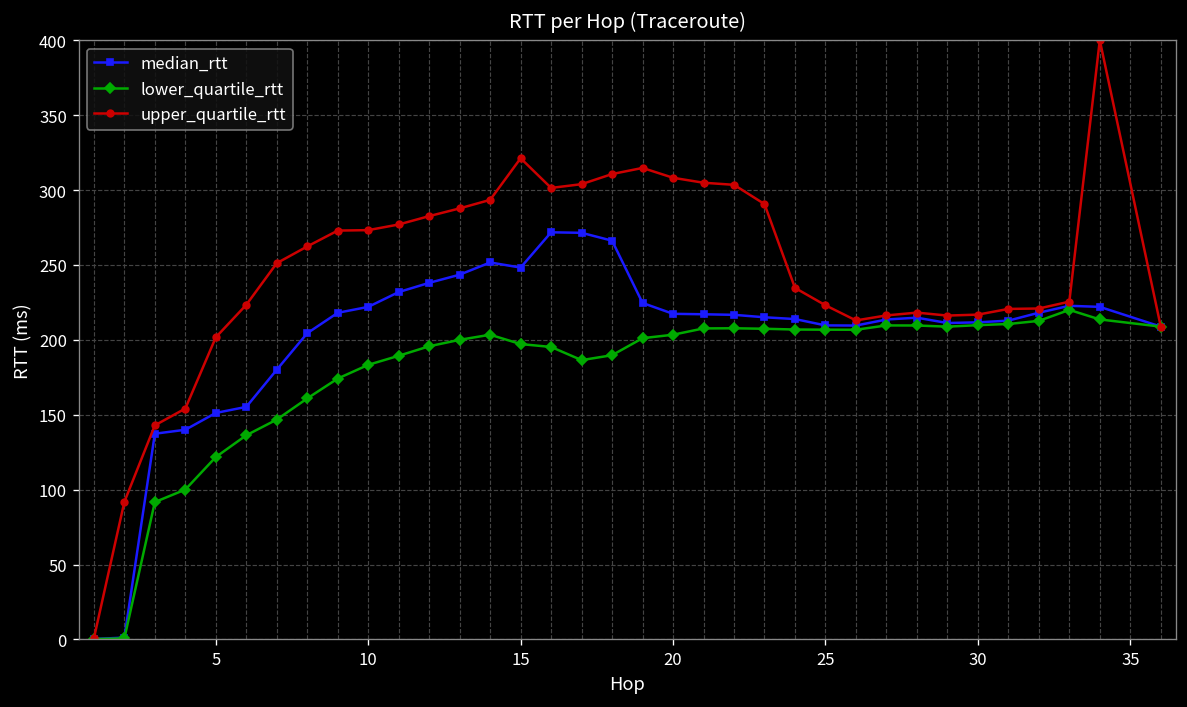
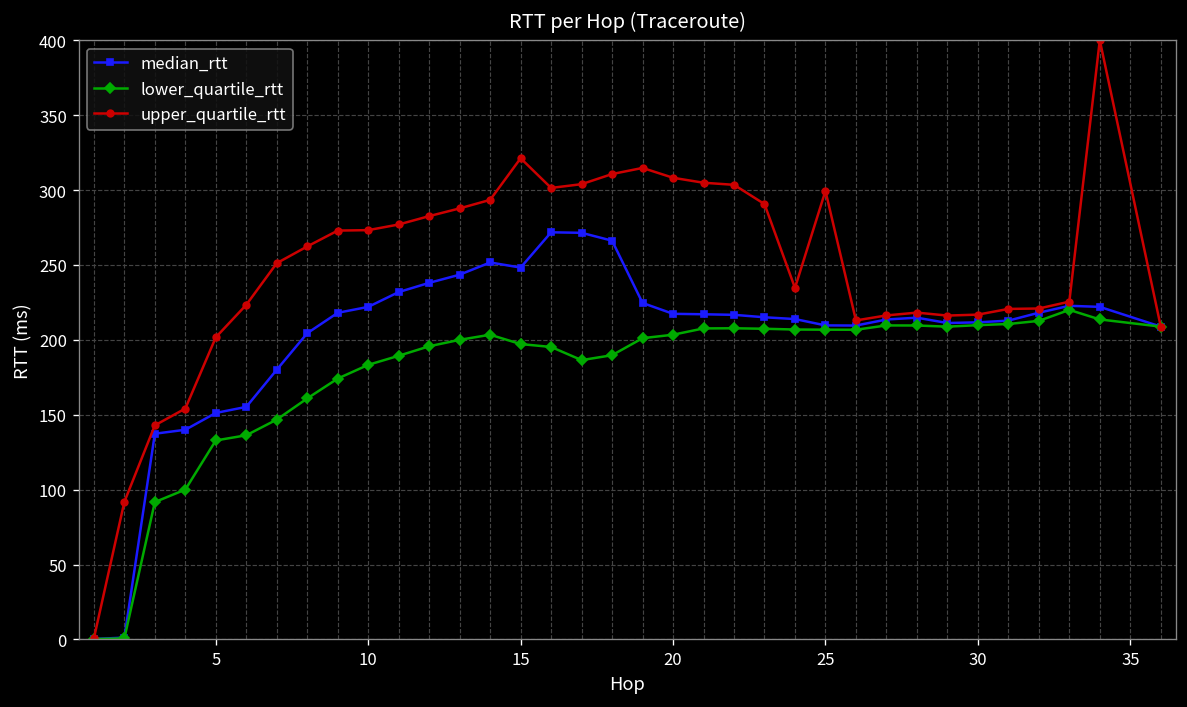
lower_quartile_rtt, 5: 122 -> 133
upper_quartile_rtt, 25: 223 -> 299
